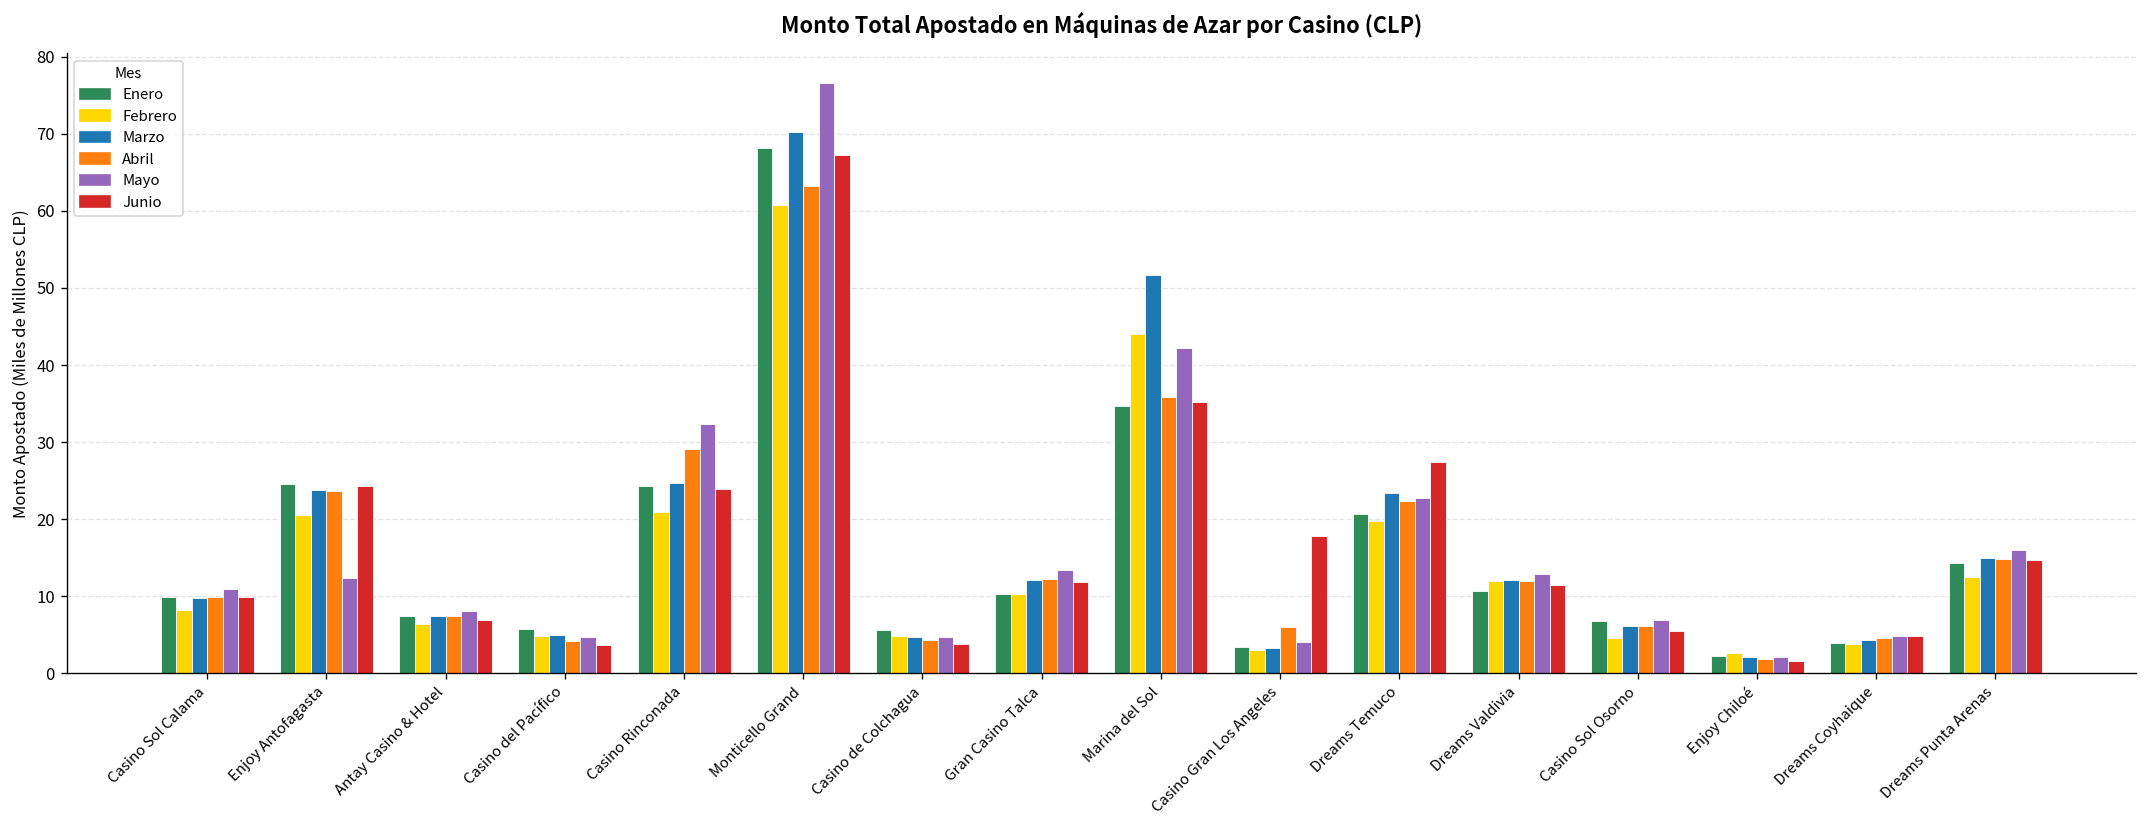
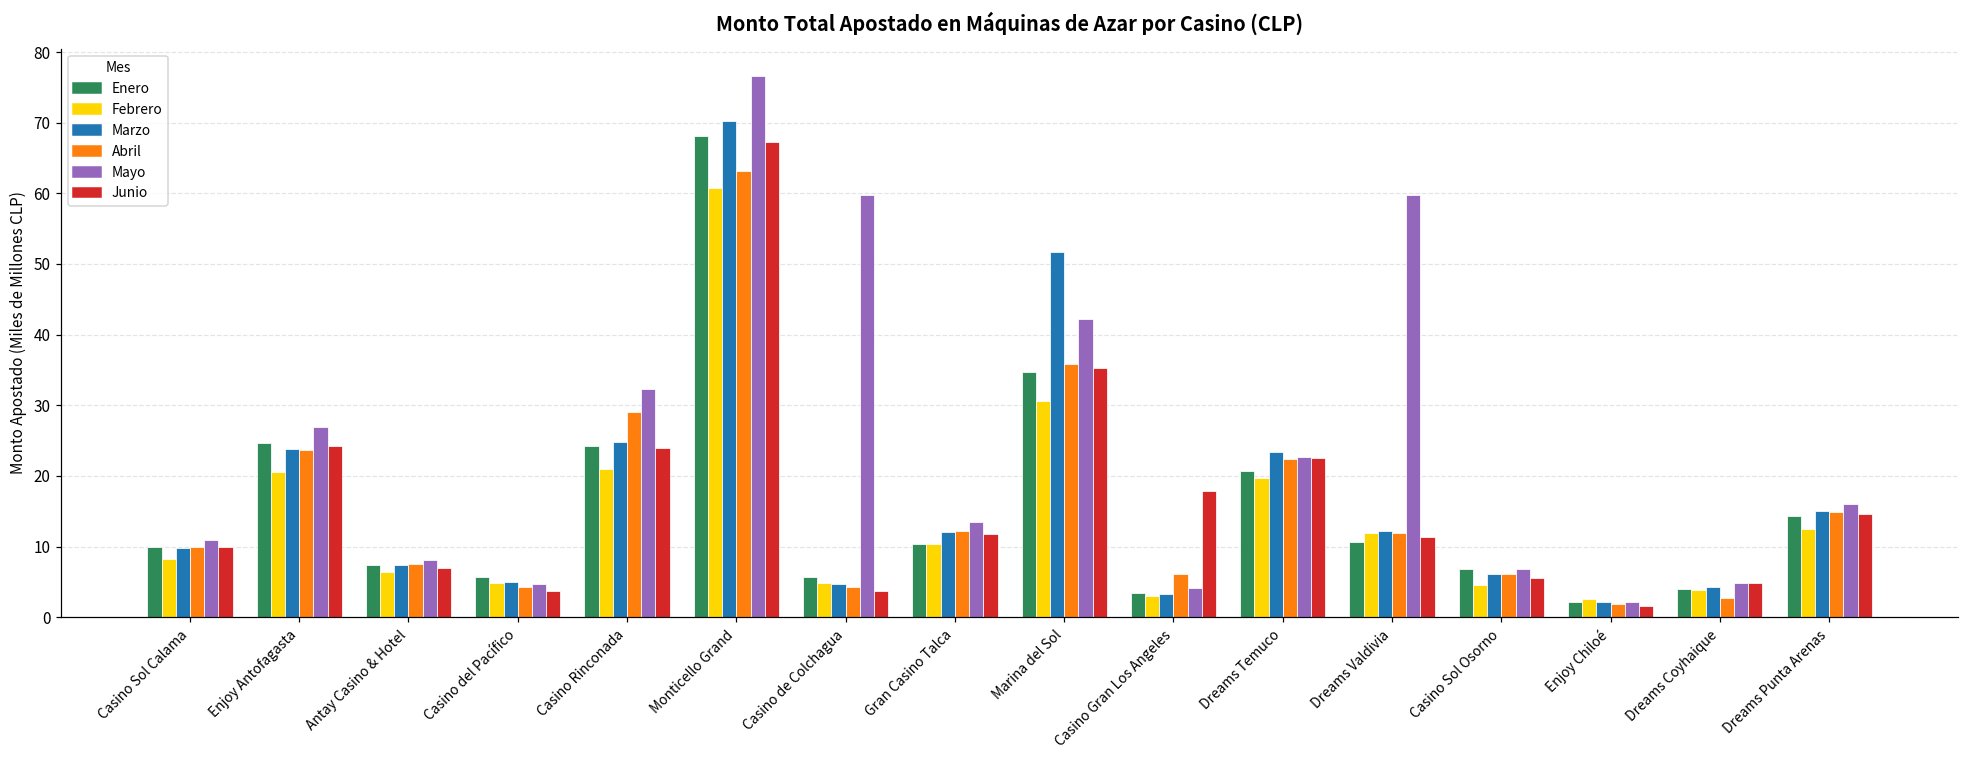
Mayo, Enjoy Antofagasta: 12 -> 27
Mayo, Casino de Colchagua: 5 -> 60
Febrero, Marina del Sol: 44 -> 31
Junio, Dreams Temuco: 27 -> 22
Mayo, Dreams Valdivia: 13 -> 60
Abril, Dreams Coyhaique: 5 -> 3
